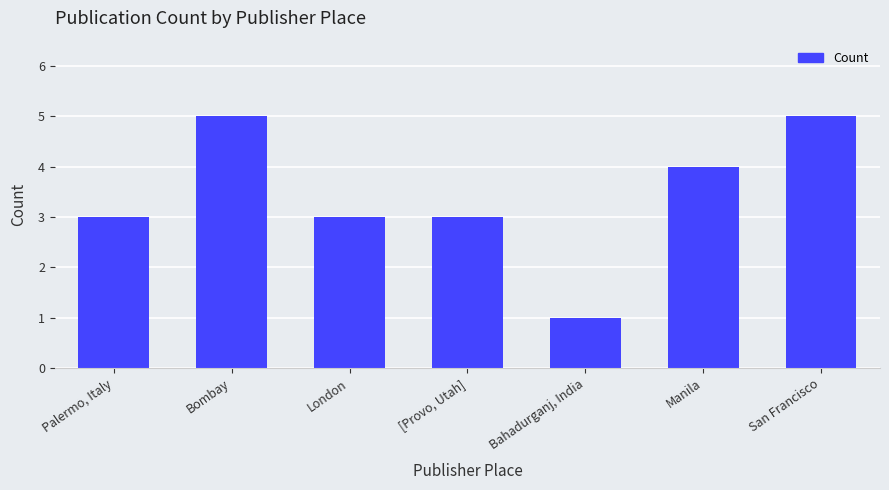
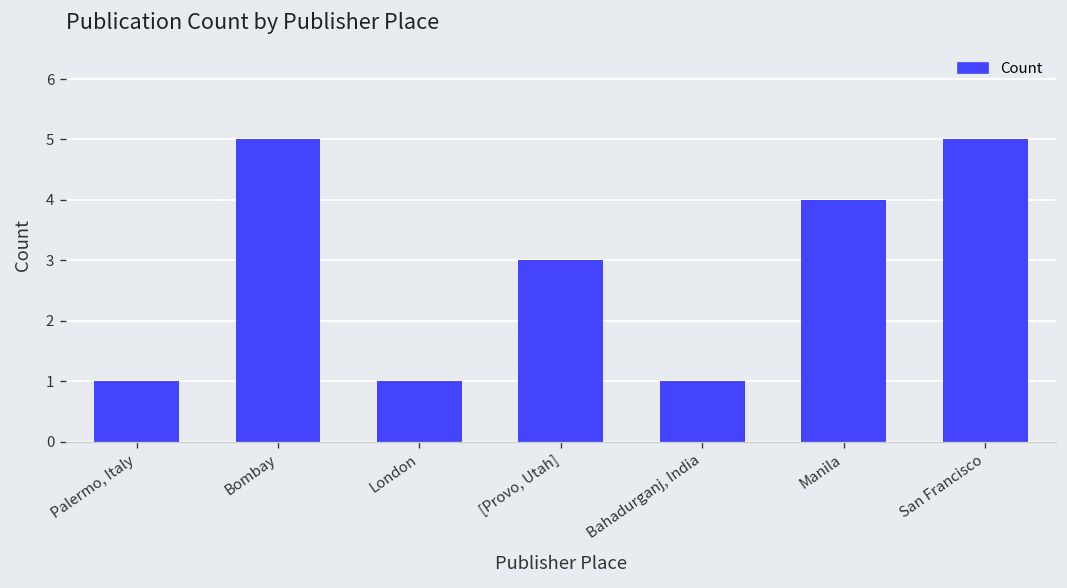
Palermo, Italy: 3 -> 1
London: 3 -> 1
